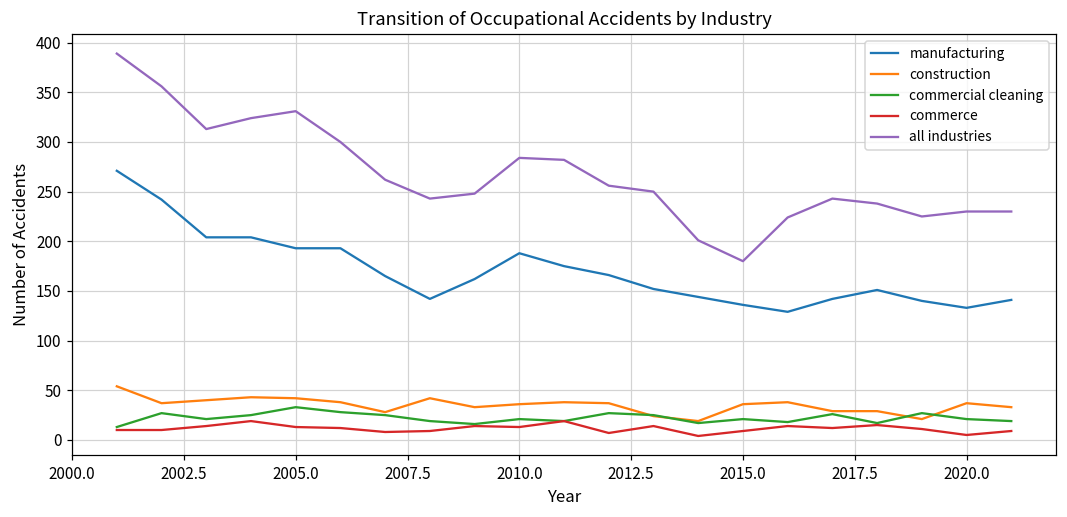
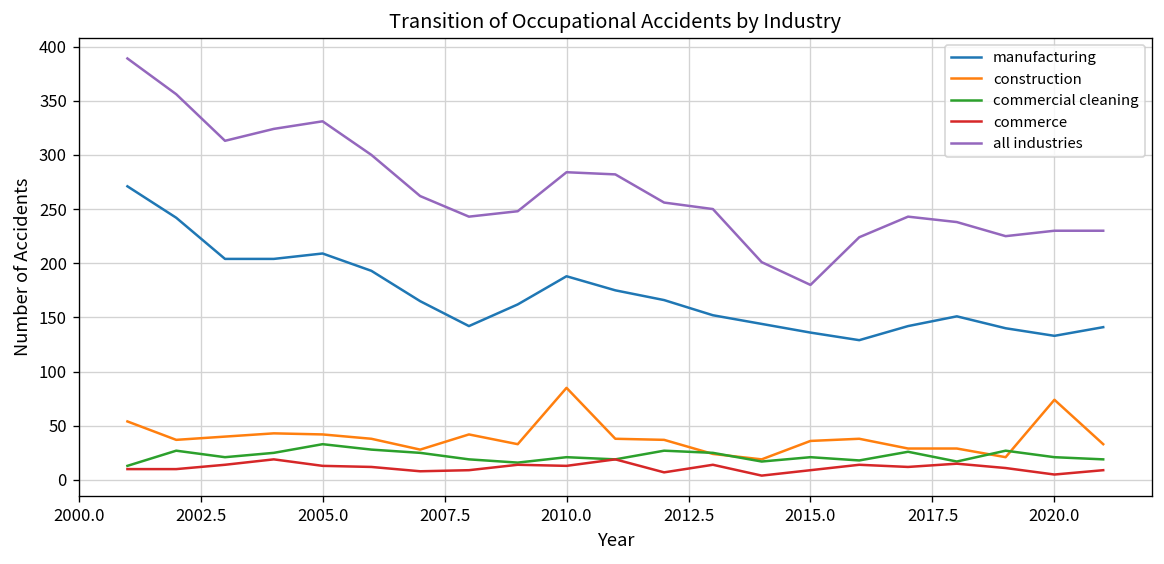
manufacturing, 2005.0: 190 -> 210
construction, 2010.0: 40 -> 90
construction, 2020.0: 40 -> 70
